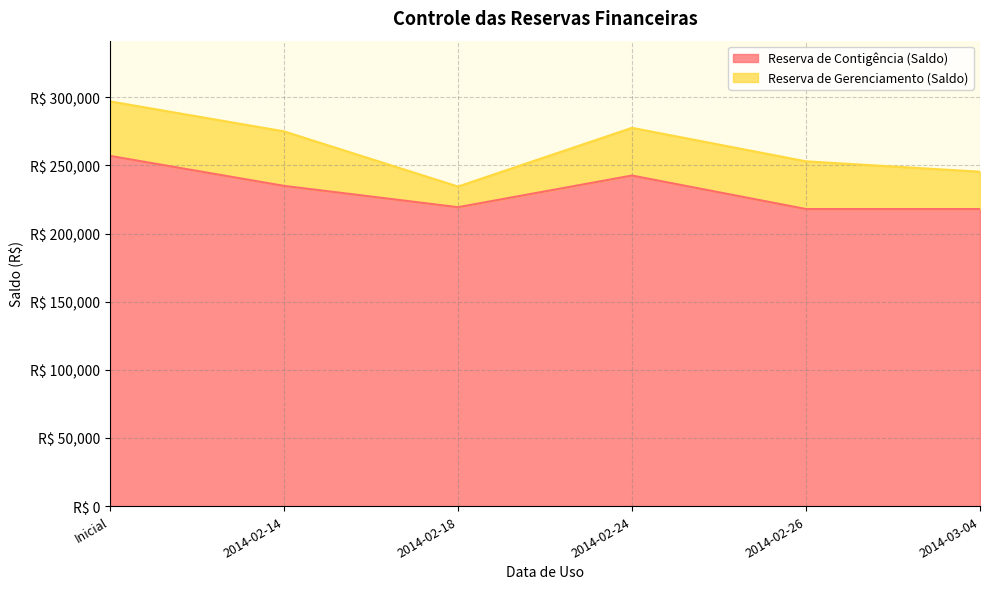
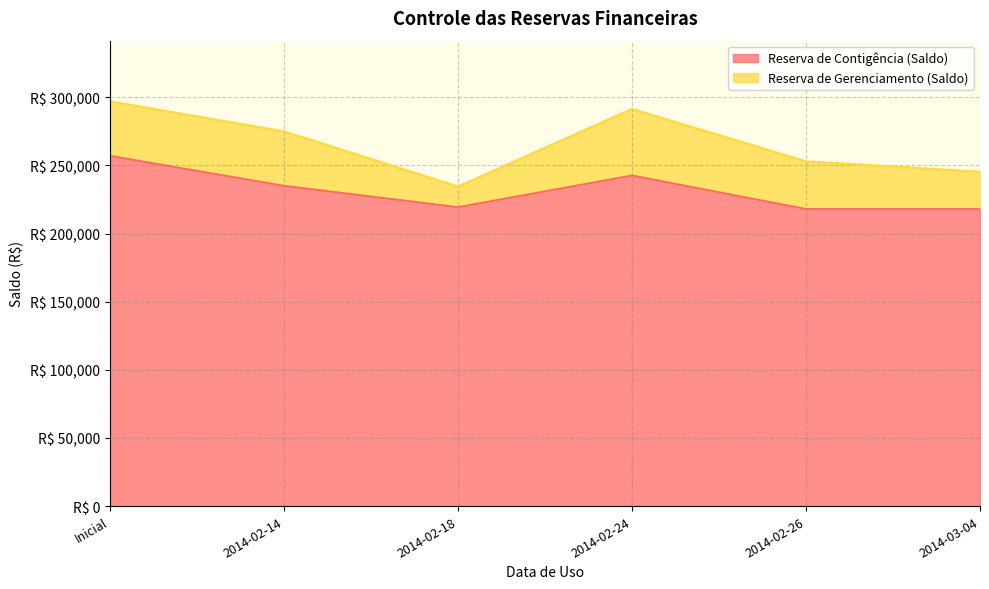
Reserva de Gerenciamento (Saldo), 2014-02-24: R$ 35,000 -> R$ 49,000
